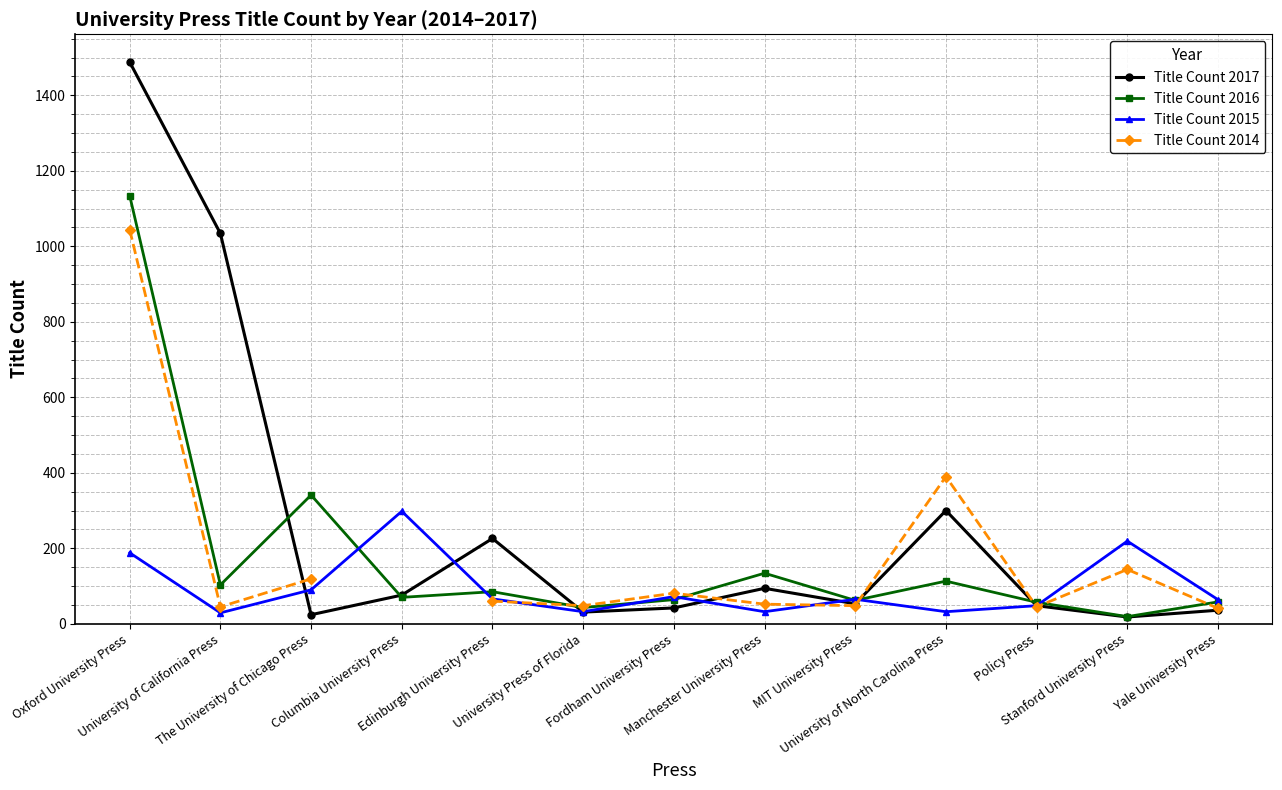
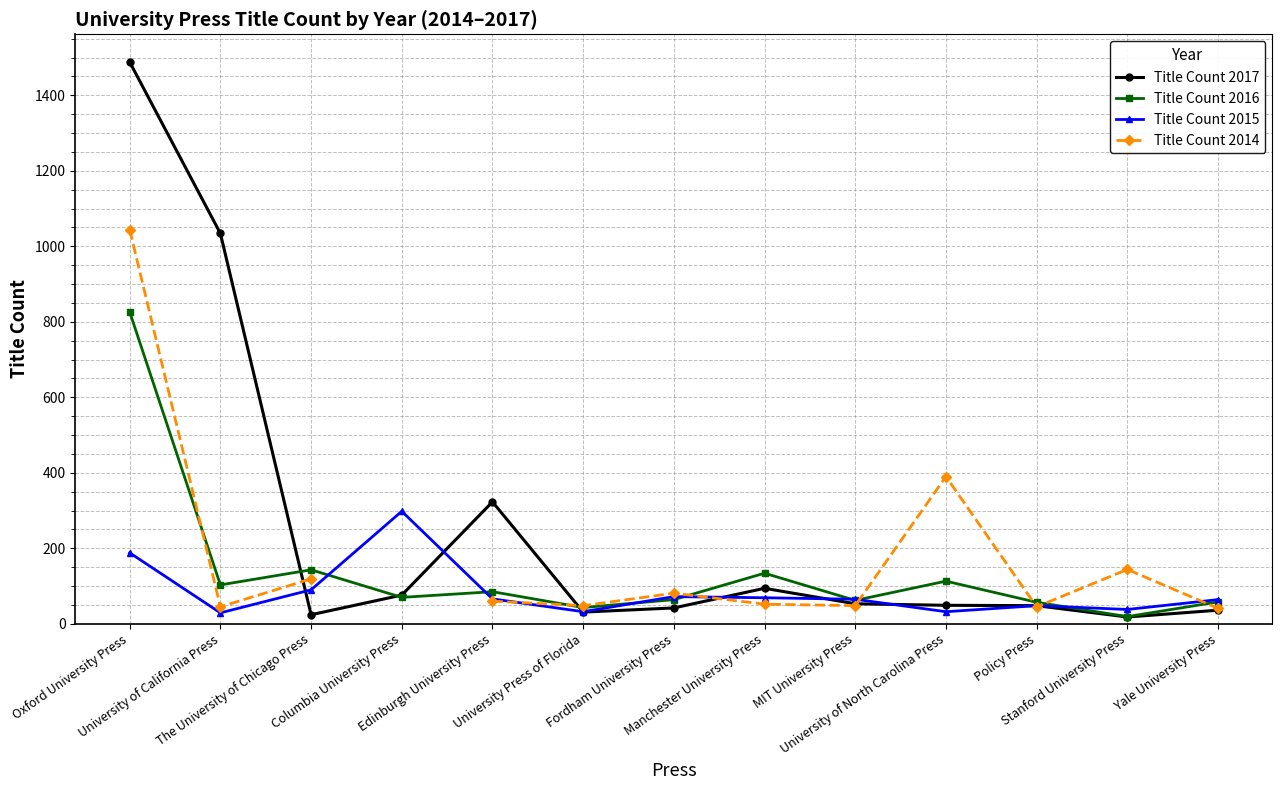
Title Count 2016, Oxford University Press: 1130 -> 830
Title Count 2016, The University of Chicago Press: 340 -> 140
Title Count 2017, Edinburgh University Press: 230 -> 320
Title Count 2015, Manchester University Press: 30 -> 70
Title Count 2017, University of North Carolina Press: 300 -> 50
Title Count 2015, Stanford University Press: 220 -> 40
